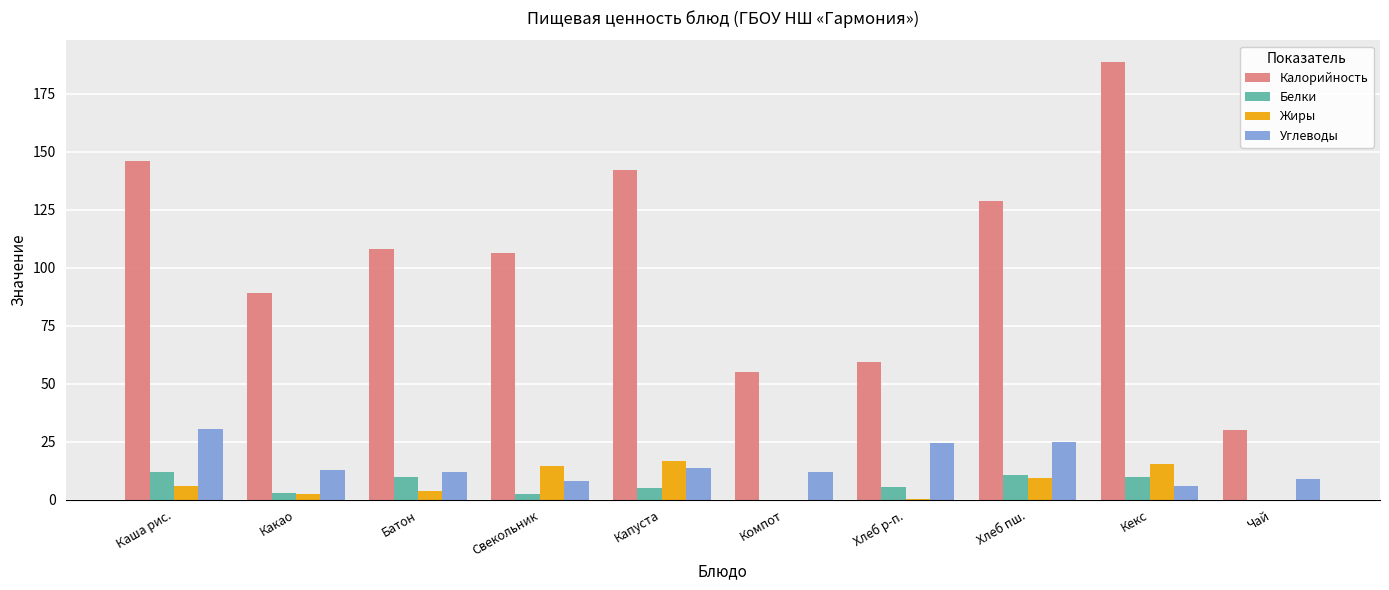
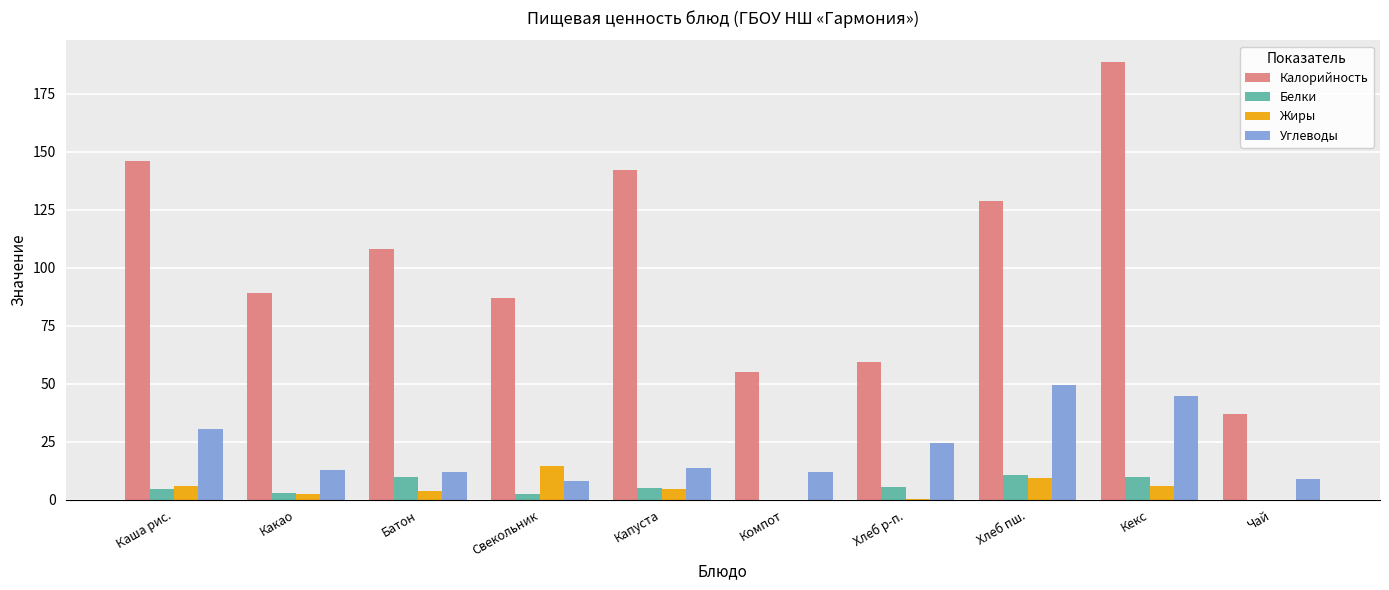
Белки, Каша рис.: 12 -> 5
Калорийность, Свекольник: 106 -> 87
Жиры, Капуста: 17 -> 5
Углеводы, Хлеб пш.: 25 -> 50
Жиры, Кекс: 16 -> 6
Углеводы, Кекс: 6 -> 45
Калорийность, Чай: 30 -> 37
